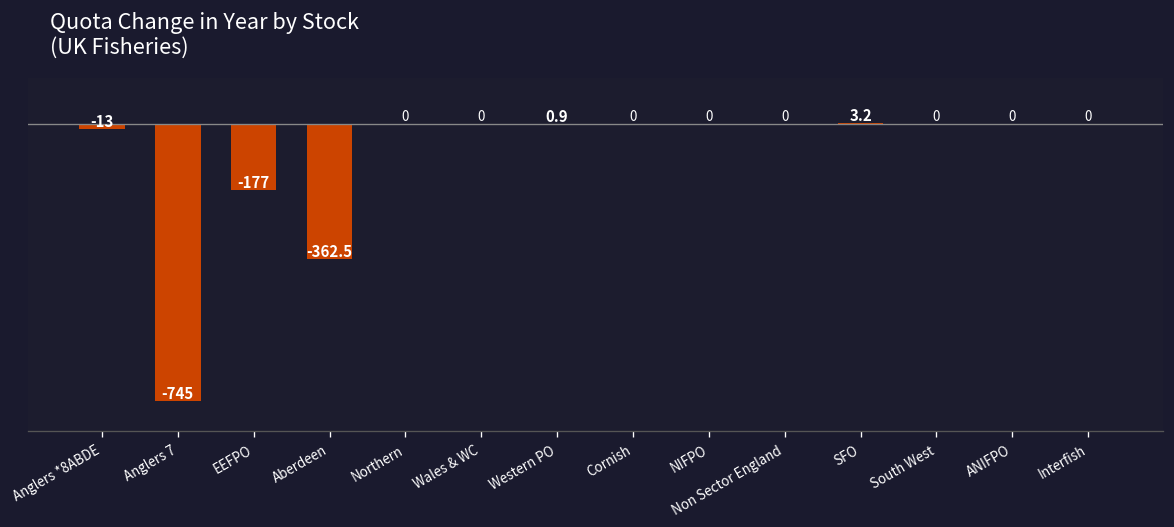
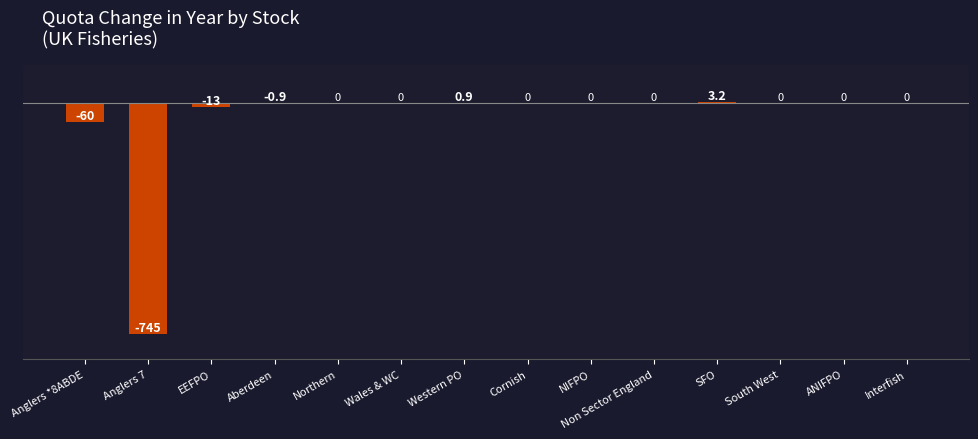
Anglers *8ABDE: -13 -> -60
EEFPO: -177 -> -13
Aberdeen: -362.5 -> -0.9
